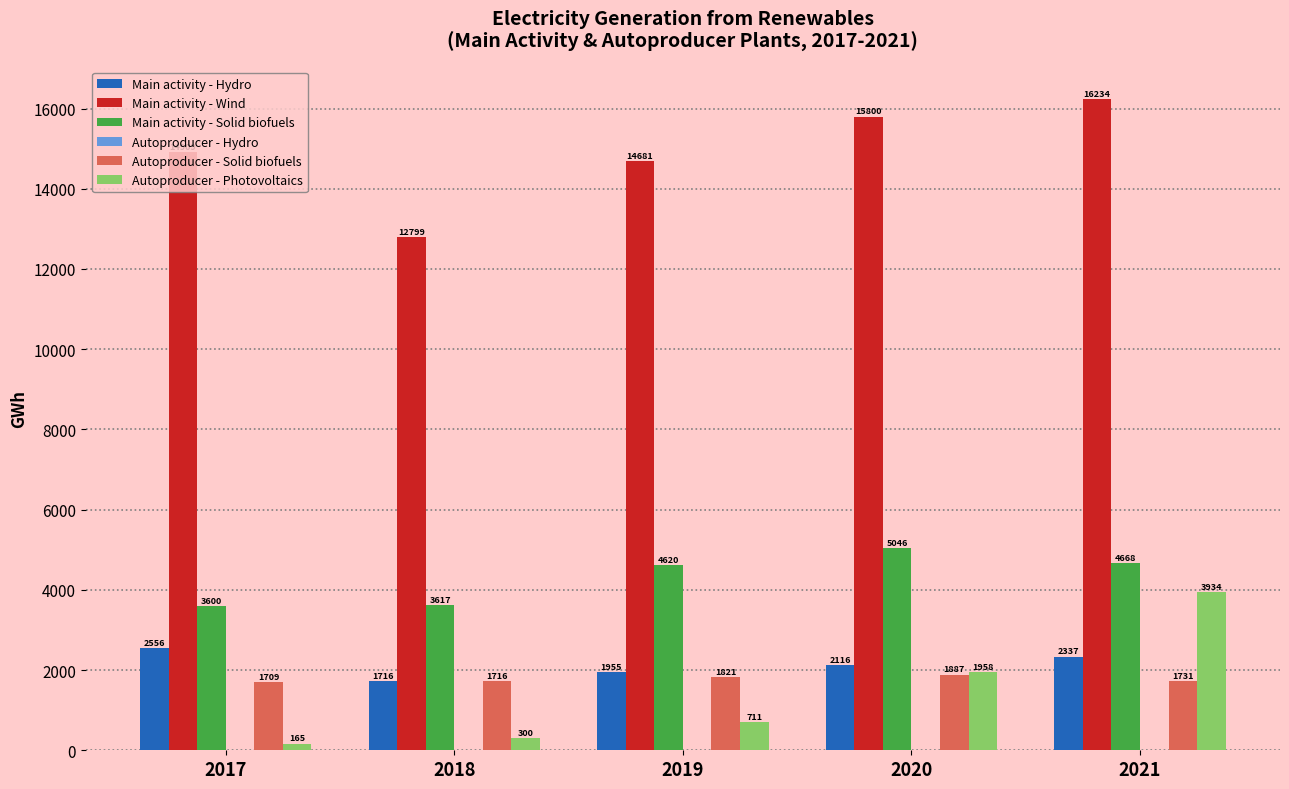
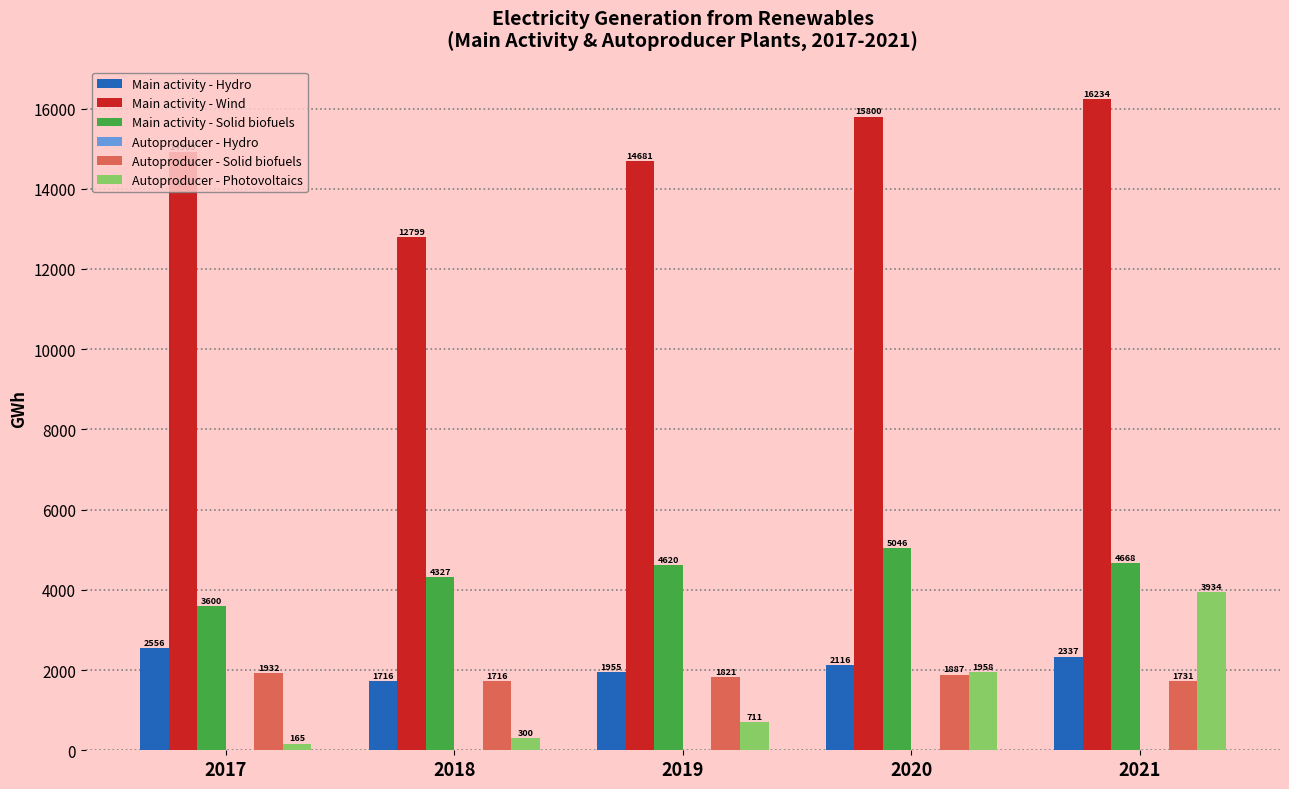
Autoproducer - Solid biofuels, 2017: 1709 -> 1932
Main activity - Solid biofuels, 2018: 3617 -> 4327
